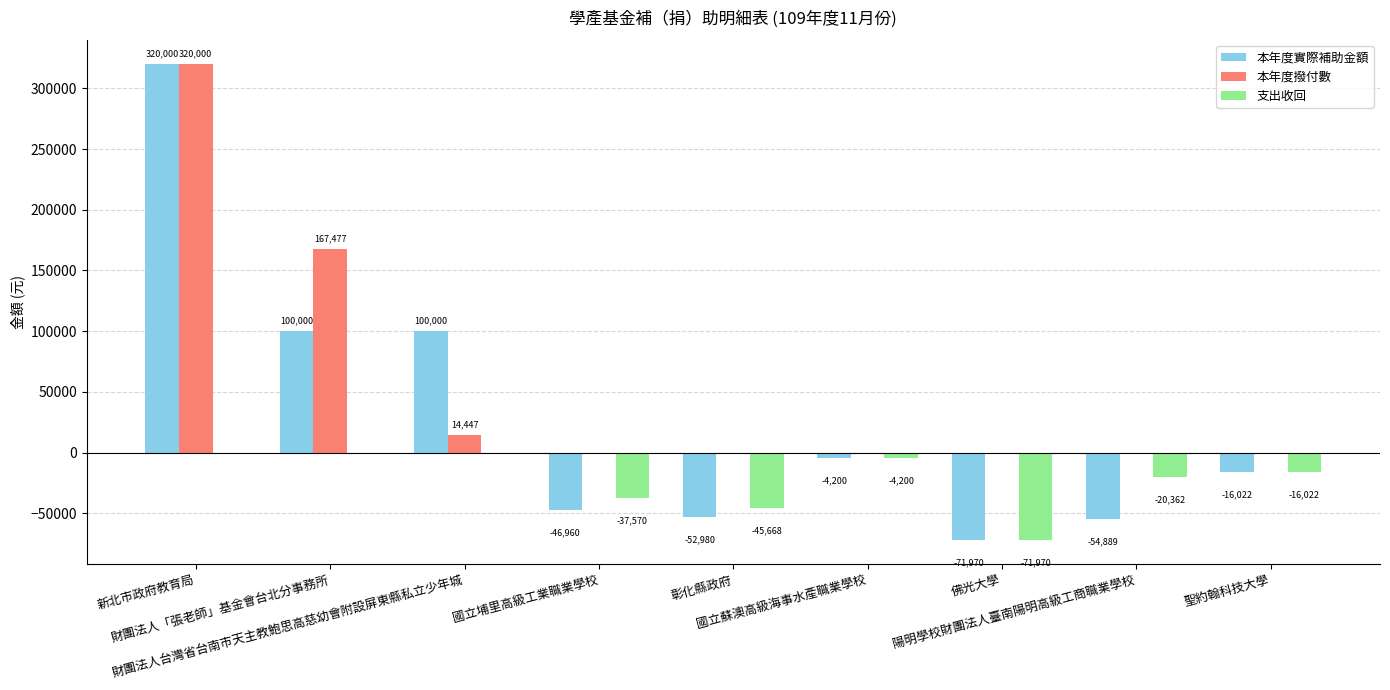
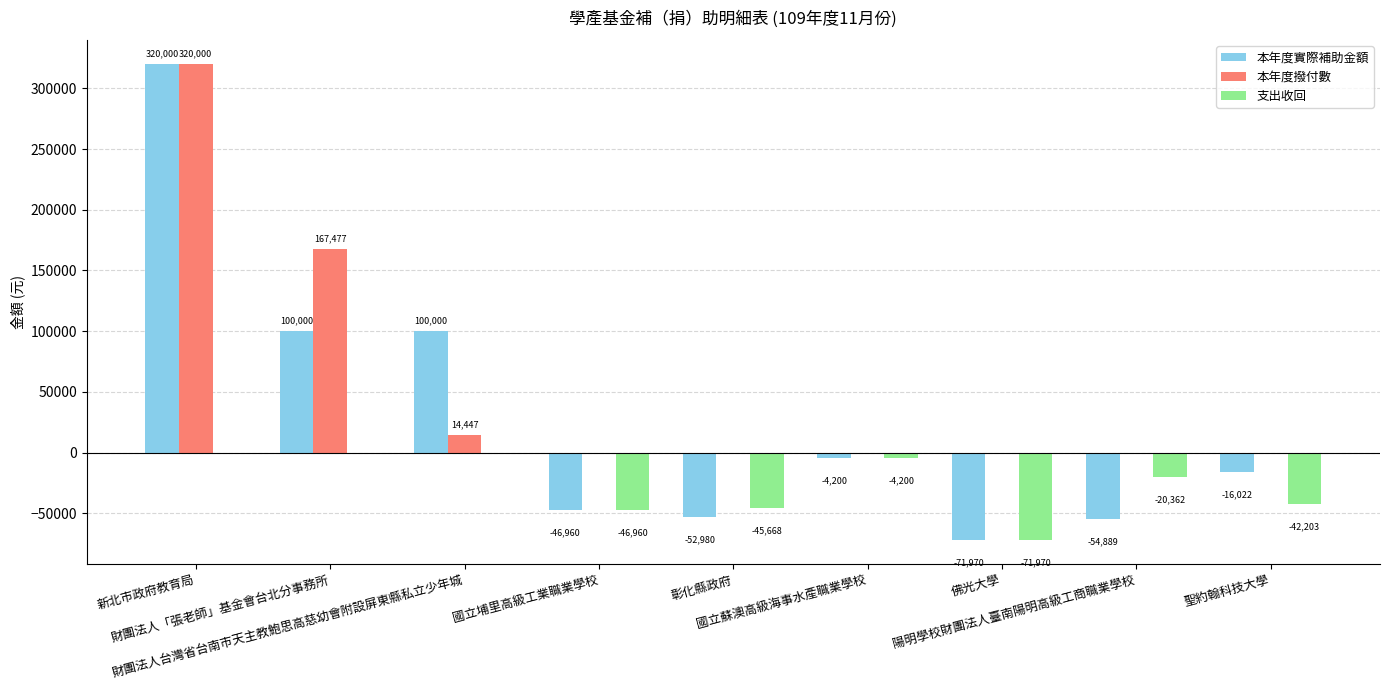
支出收回, 國立埔里高級工業職業學校: -37,570 -> -46,960
支出收回, 聖約翰科技大學: -16,022 -> -42,203
